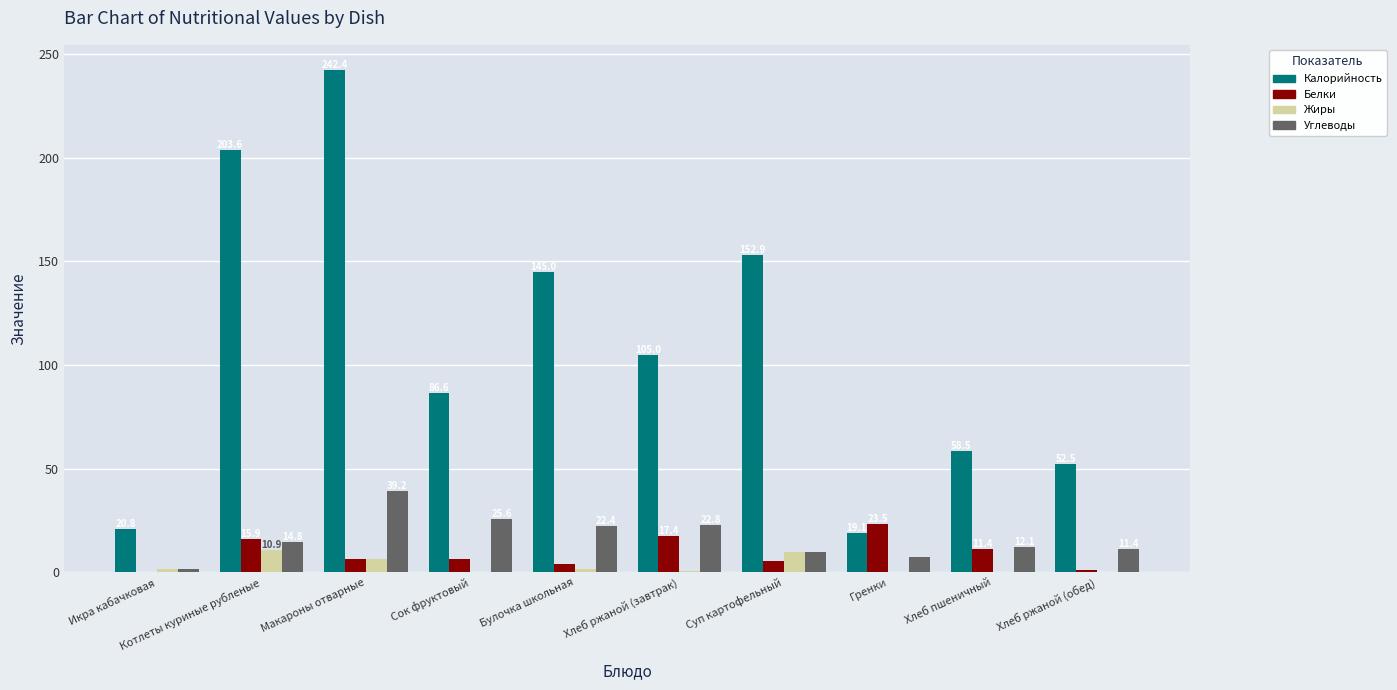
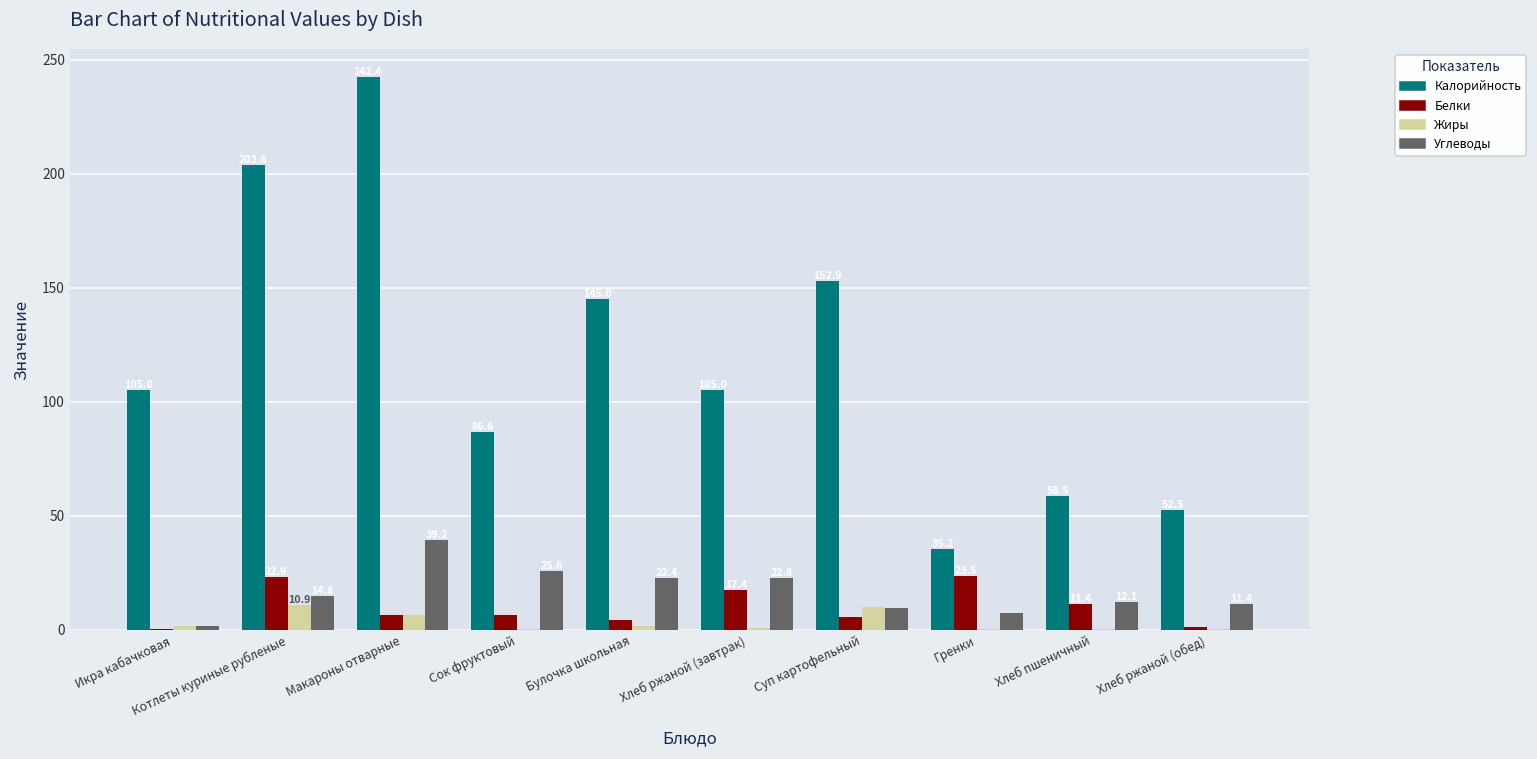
Калорийность, Икра кабачковая: 21 -> 105
Белки, Котлеты куриные рубленые: 16 -> 23
Калорийность, Гренки: 19 -> 35
